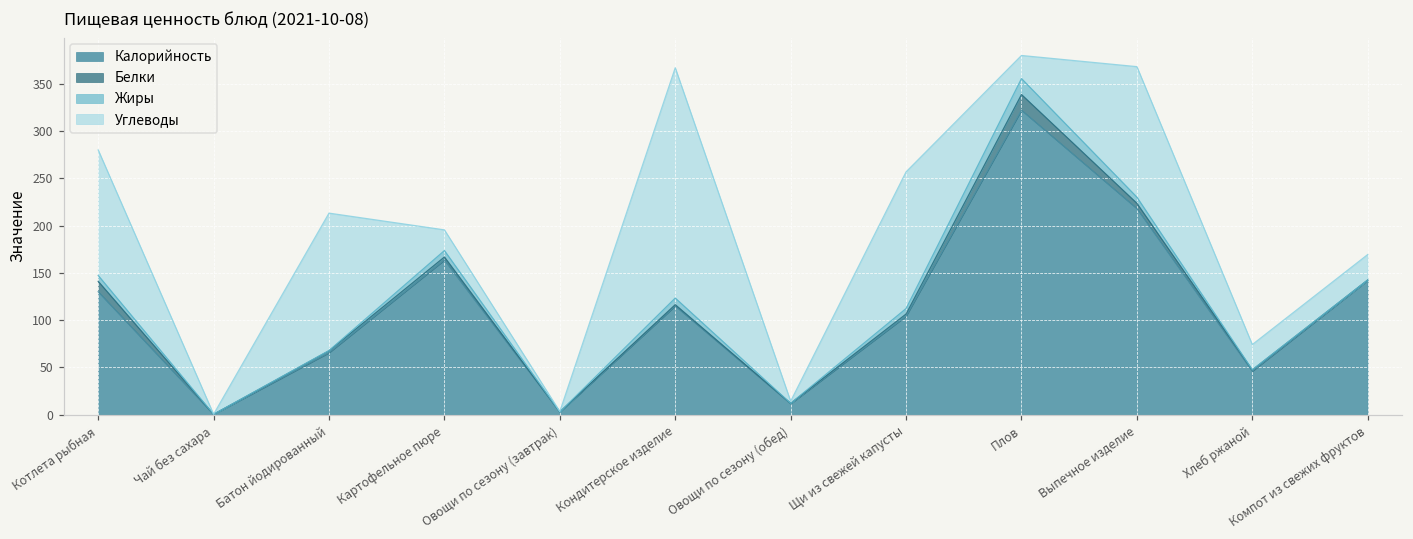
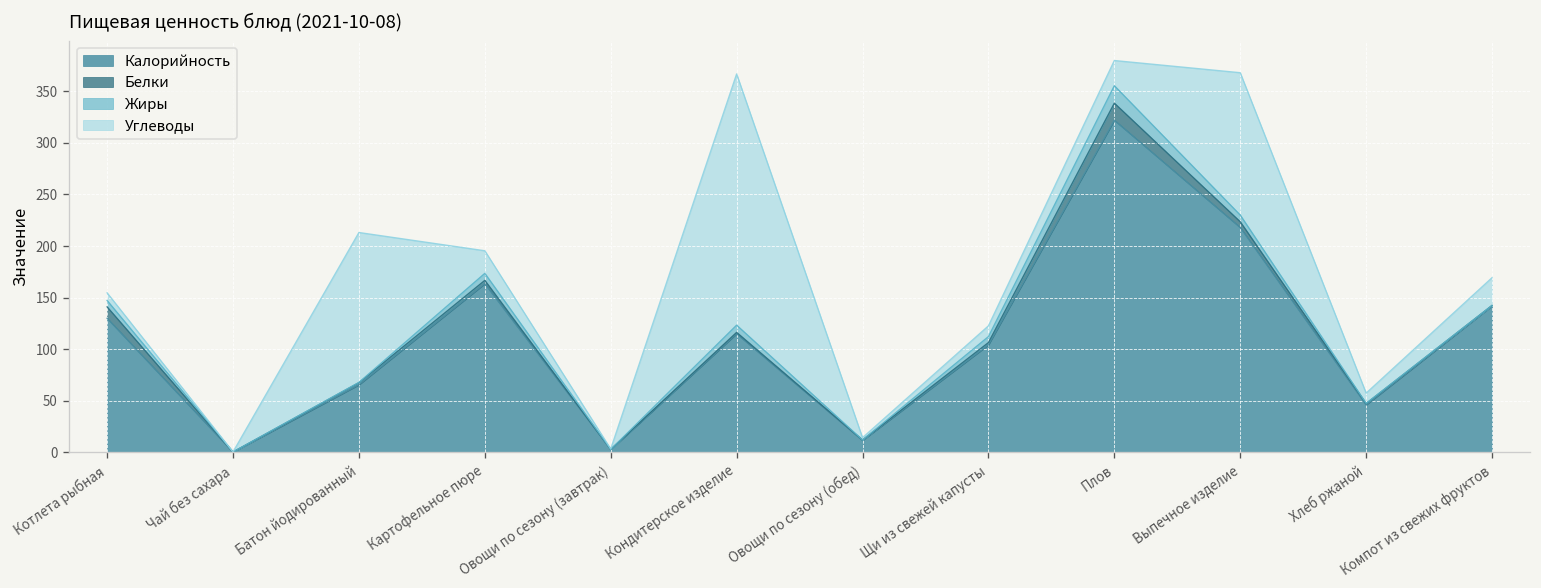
Углеводы, Котлета рыбная: 130 -> 10
Углеводы, Щи из свежей капусты: 140 -> 10
Углеводы, Хлеб ржаной: 30 -> 10
